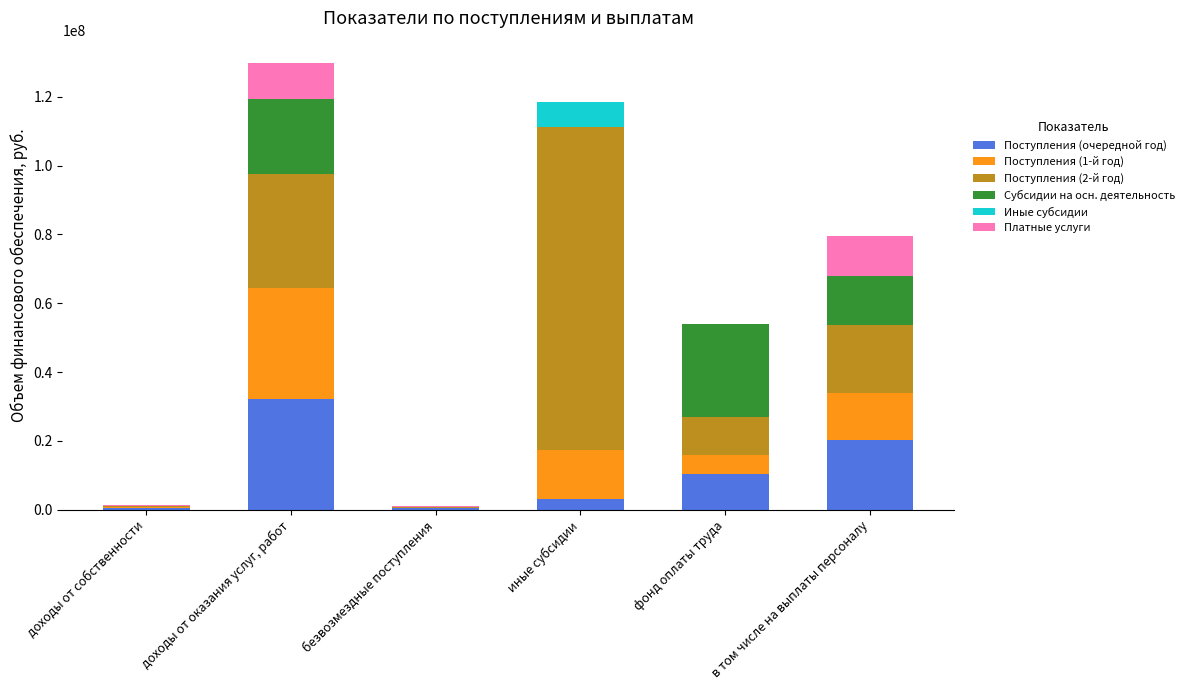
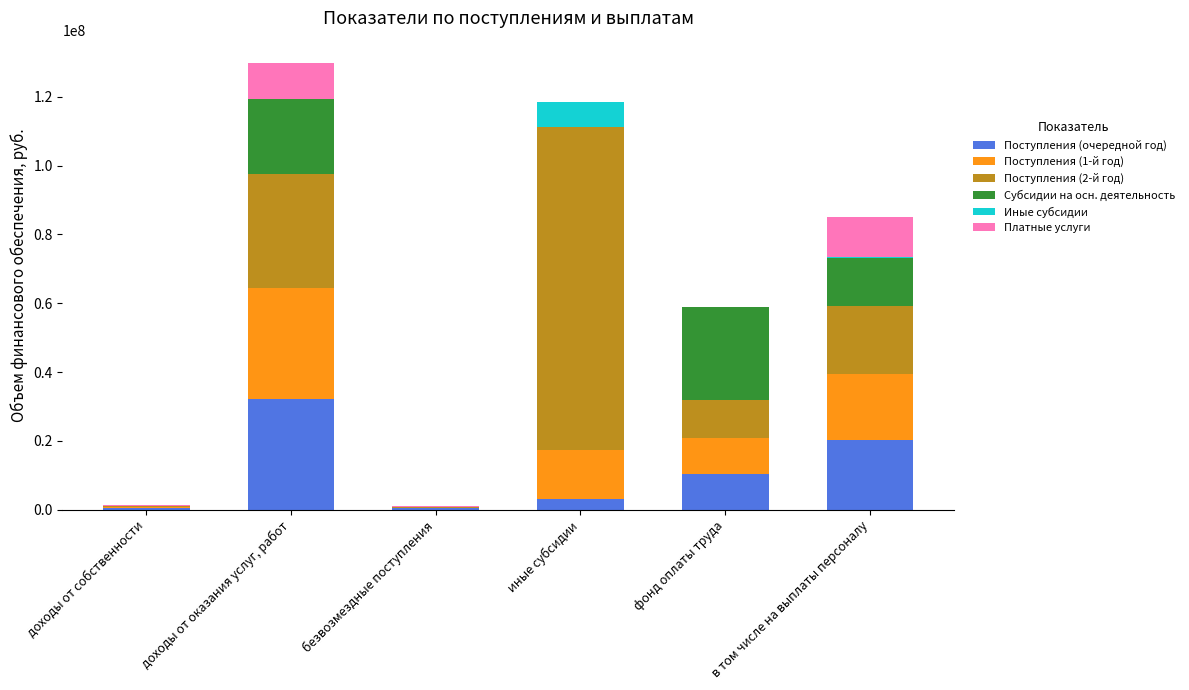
Поступления (1-й год), фонд оплаты труда: 6000000 -> 11000000
Поступления (1-й год), в том числе на выплаты персоналу: 14000000 -> 19000000
